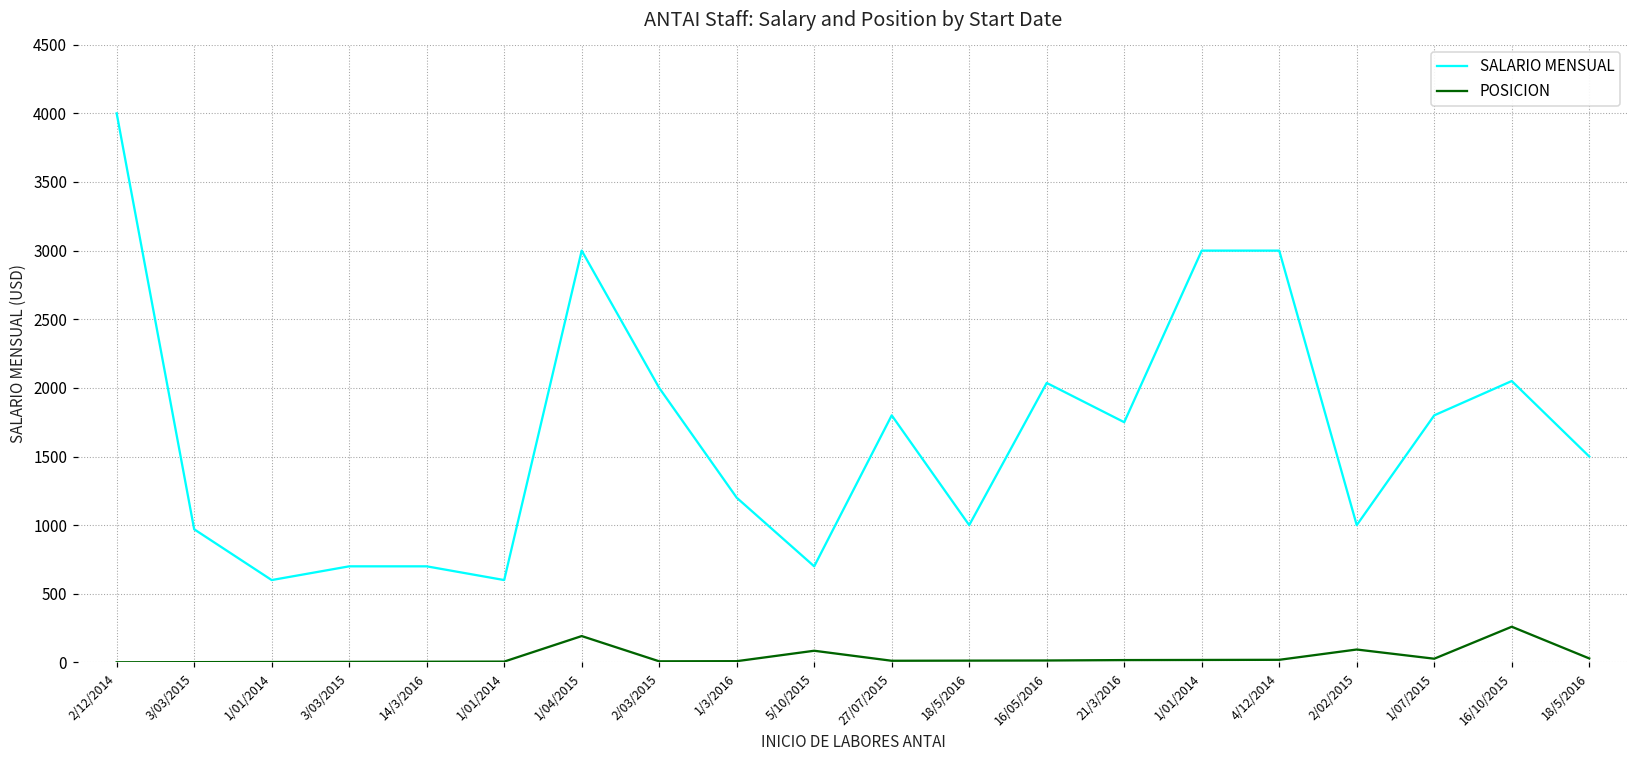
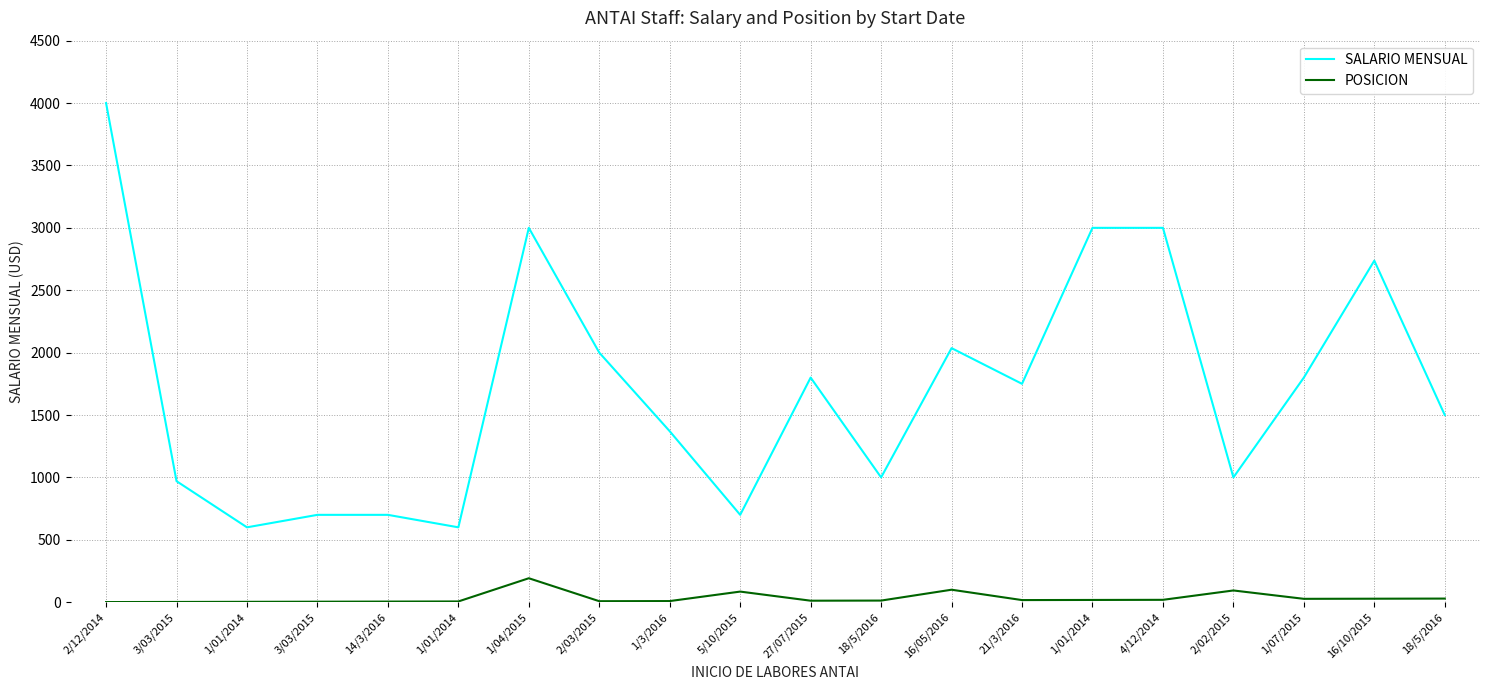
SALARIO MENSUAL, 1/3/2016: 1200 -> 1370
POSICION, 16/05/2016: 10 -> 100
SALARIO MENSUAL, 16/10/2015: 2050 -> 2740
POSICION, 16/10/2015: 260 -> 30
